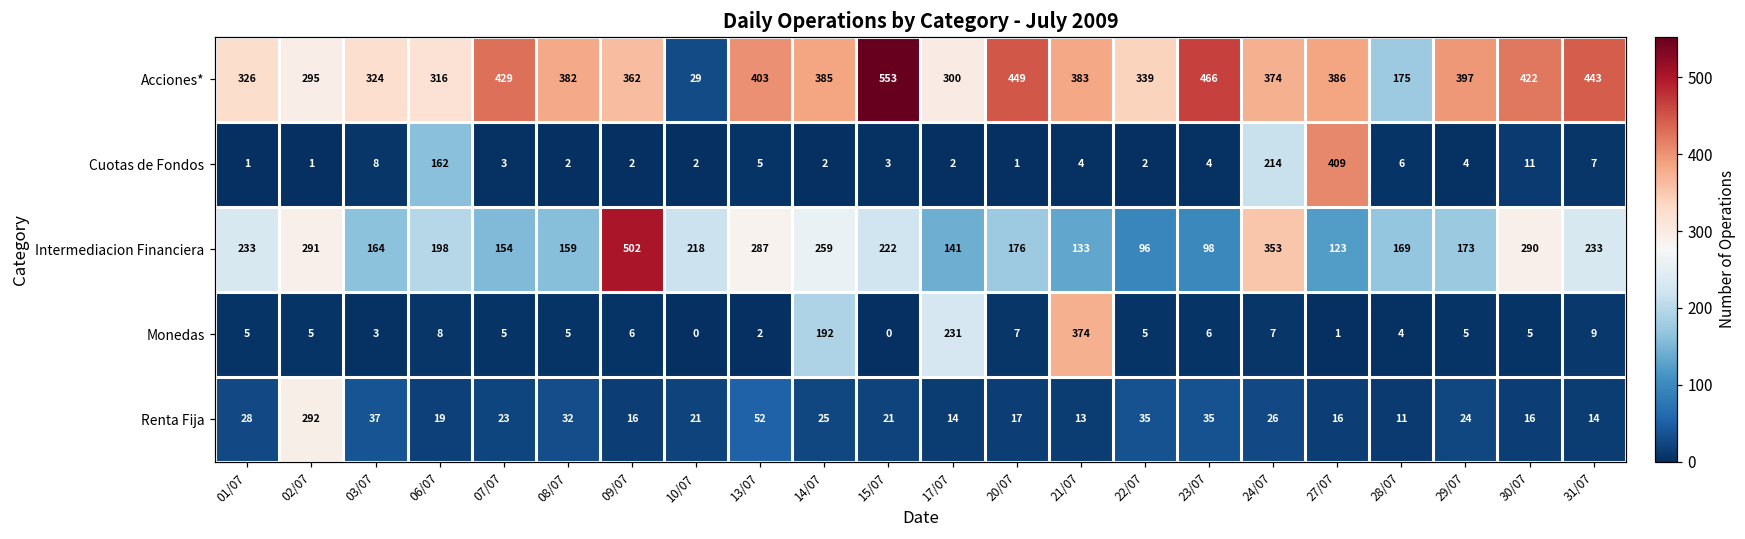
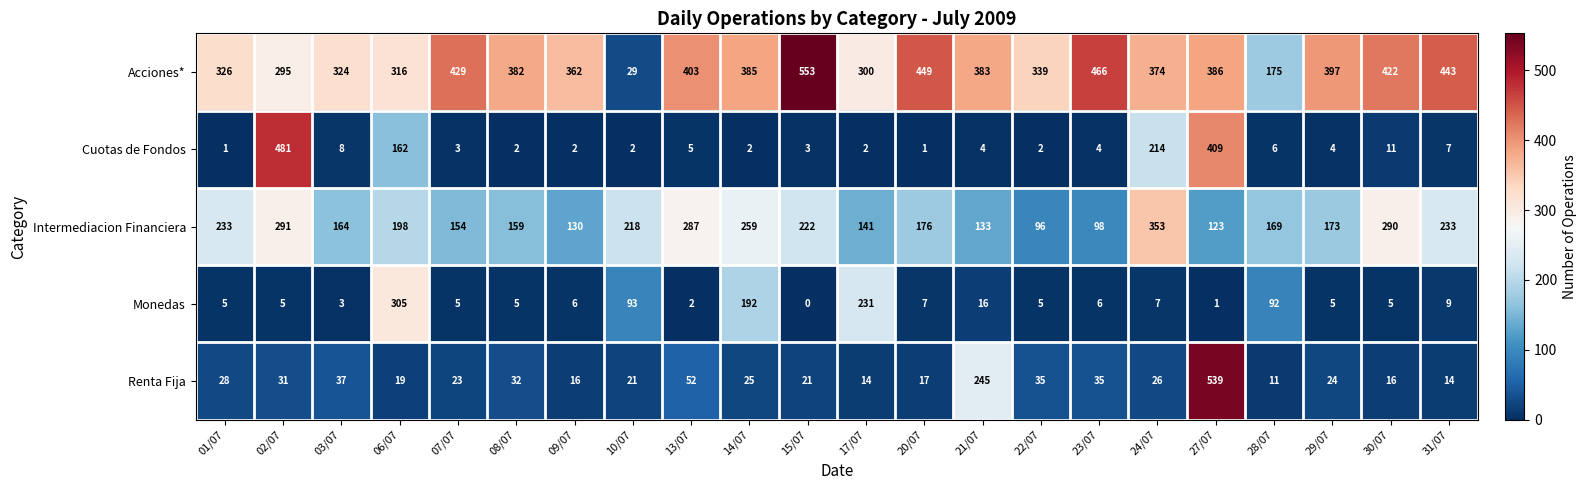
Cuotas de Fondos, 02/07: 1 -> 481
Intermediacion Financiera, 09/07: 502 -> 130
Monedas, 06/07: 8 -> 305
Monedas, 10/07: 0 -> 93
Monedas, 21/07: 374 -> 16
Monedas, 28/07: 4 -> 92
Renta Fija, 02/07: 292 -> 31
Renta Fija, 21/07: 13 -> 245
Renta Fija, 27/07: 16 -> 539
